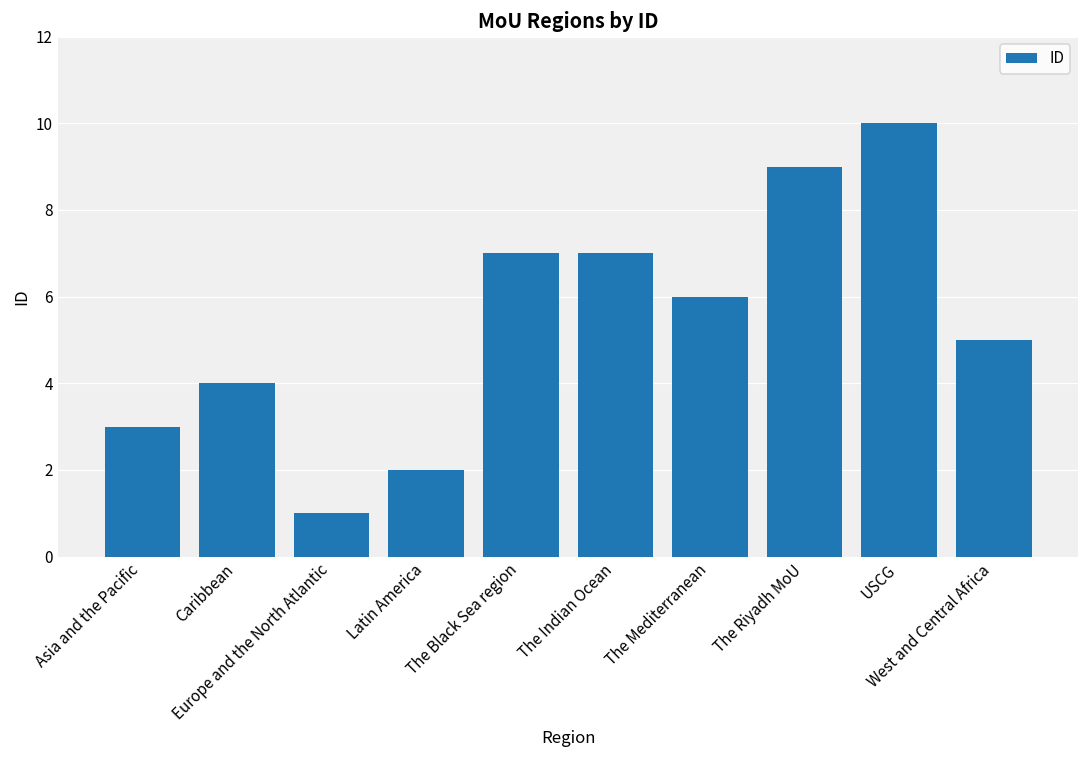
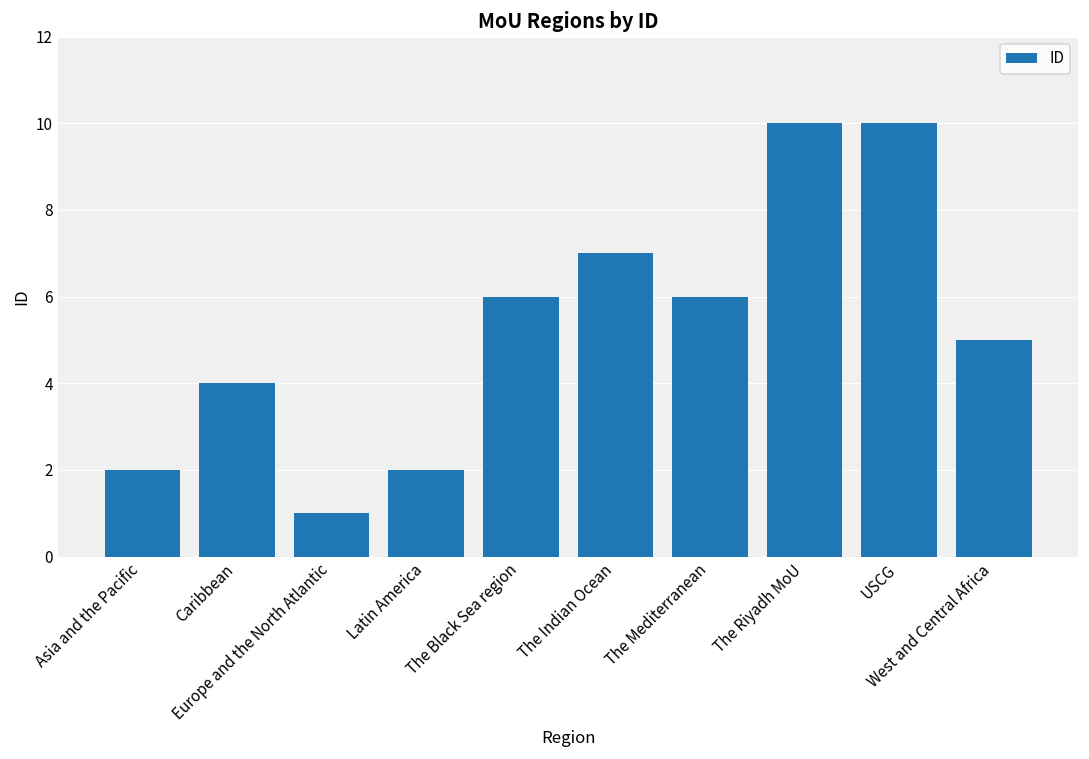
Asia and the Pacific: 3 -> 2
The Black Sea region: 7 -> 6
The Riyadh MoU: 9 -> 10
